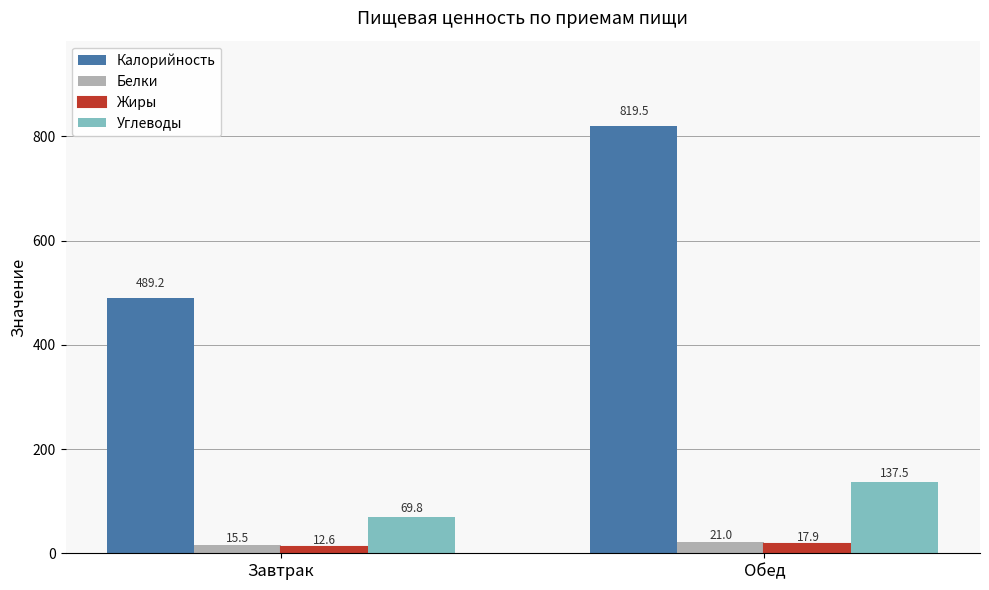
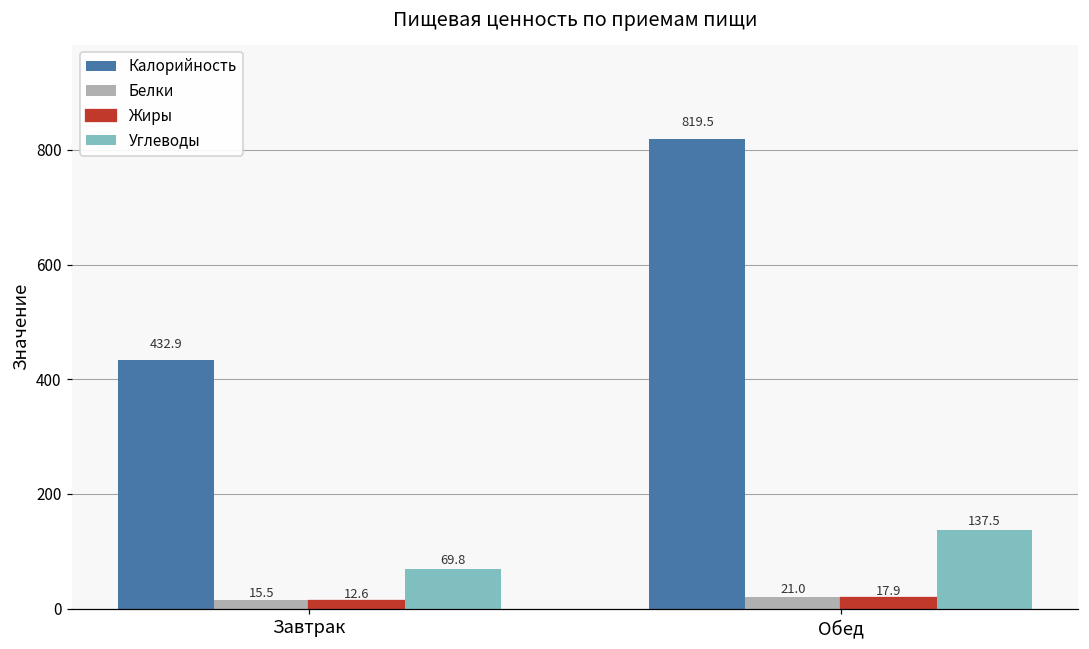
Калорийность, Завтрак: 489.2 -> 432.9
